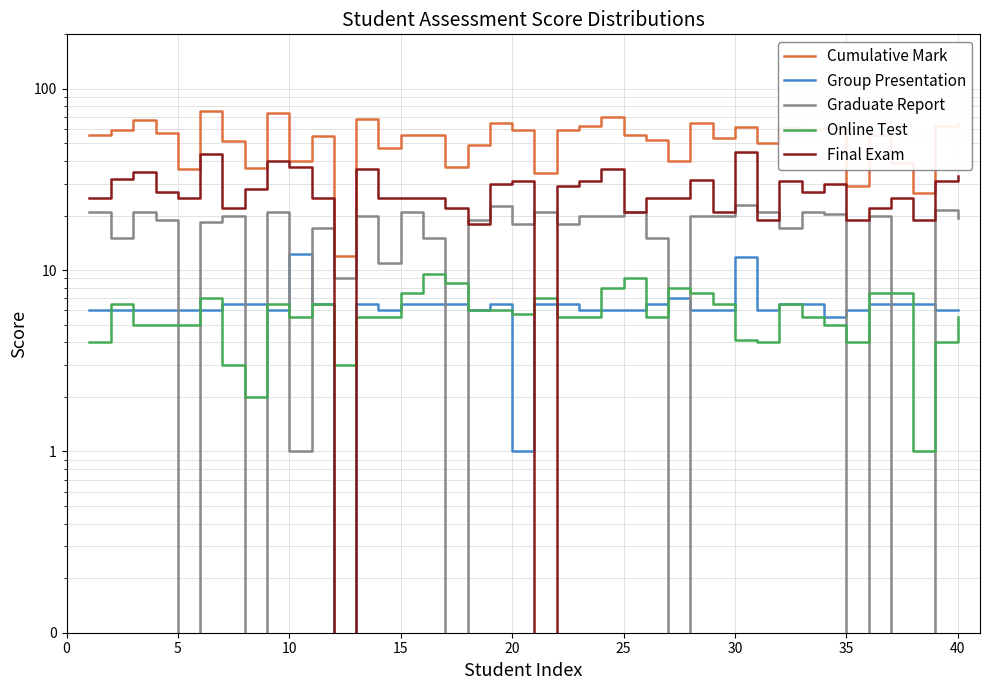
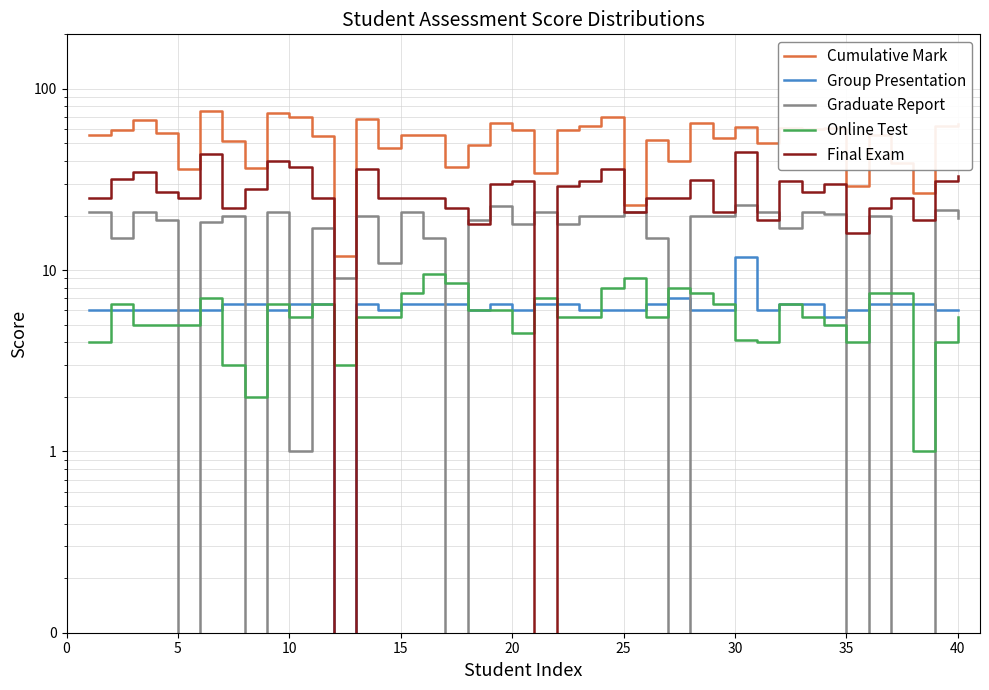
Cumulative Mark, 10: 40 -> 70
Group Presentation, 10: 12 -> 6.5
Group Presentation, 20: 1 -> 6
Online Test, 20: 5.7 -> 4.5
Cumulative Mark, 25: 56 -> 23
Final Exam, 35: 19 -> 16
